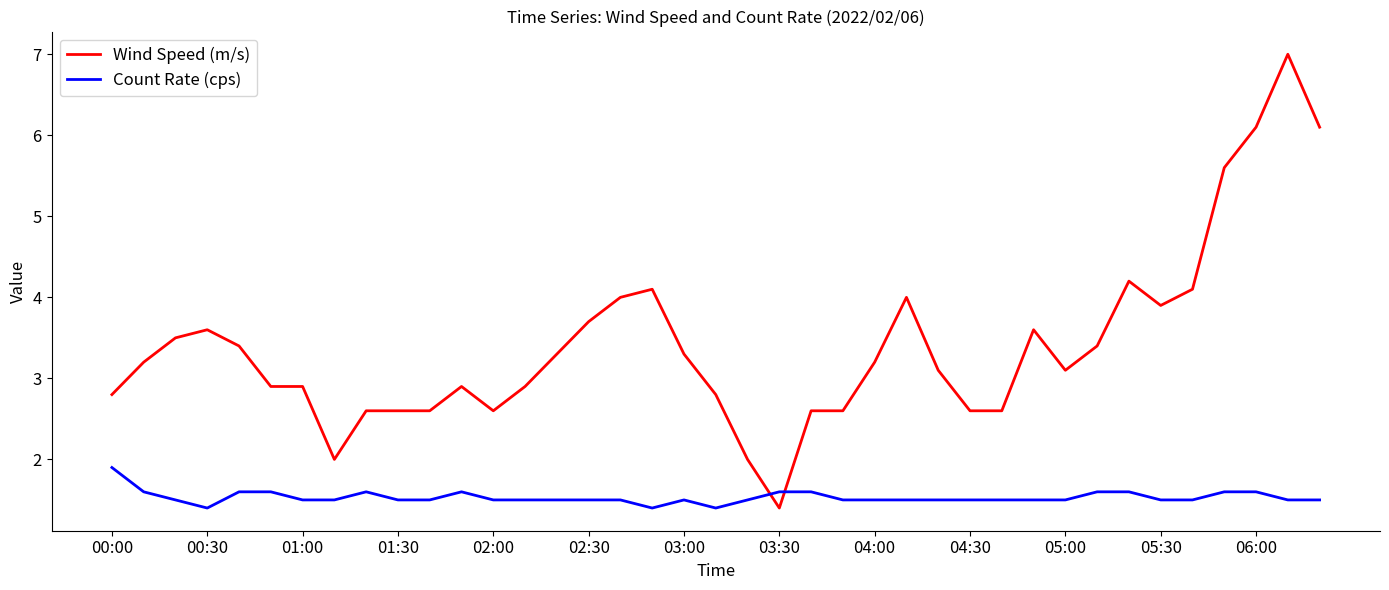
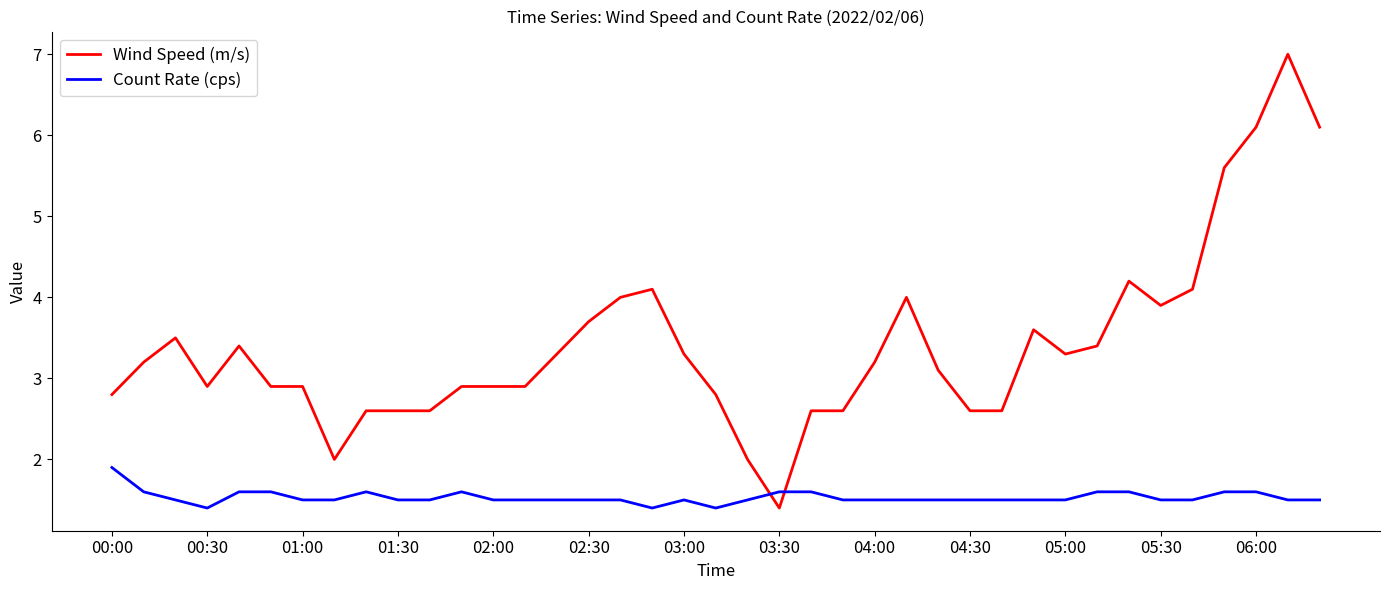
Wind Speed (m/s), 00:30: 3.6 -> 2.9
Wind Speed (m/s), 02:00: 2.6 -> 2.9
Wind Speed (m/s), 05:00: 3.1 -> 3.3
